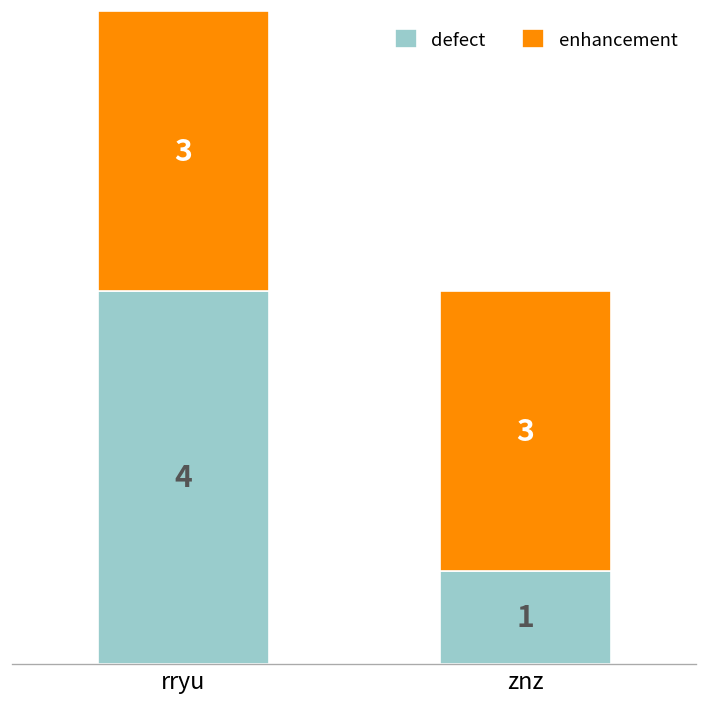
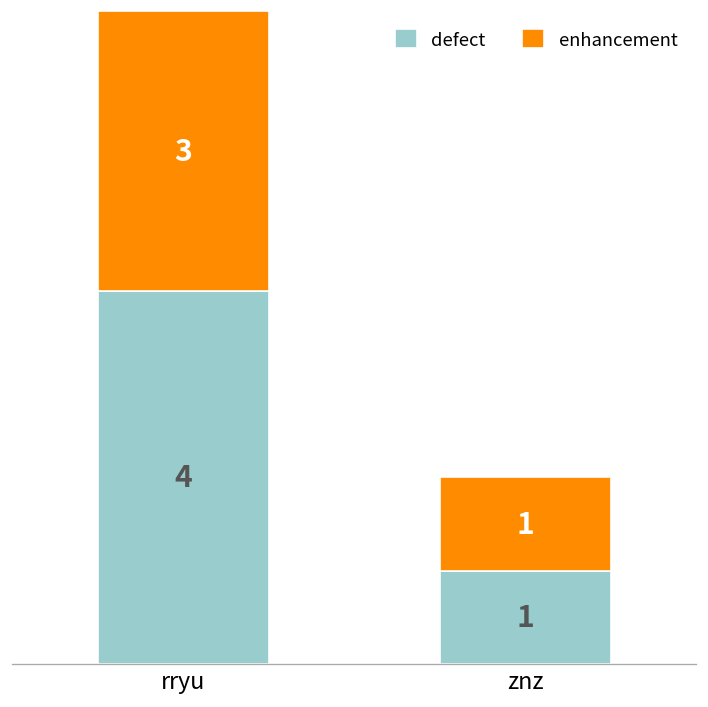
enhancement, znz: 3 -> 1
